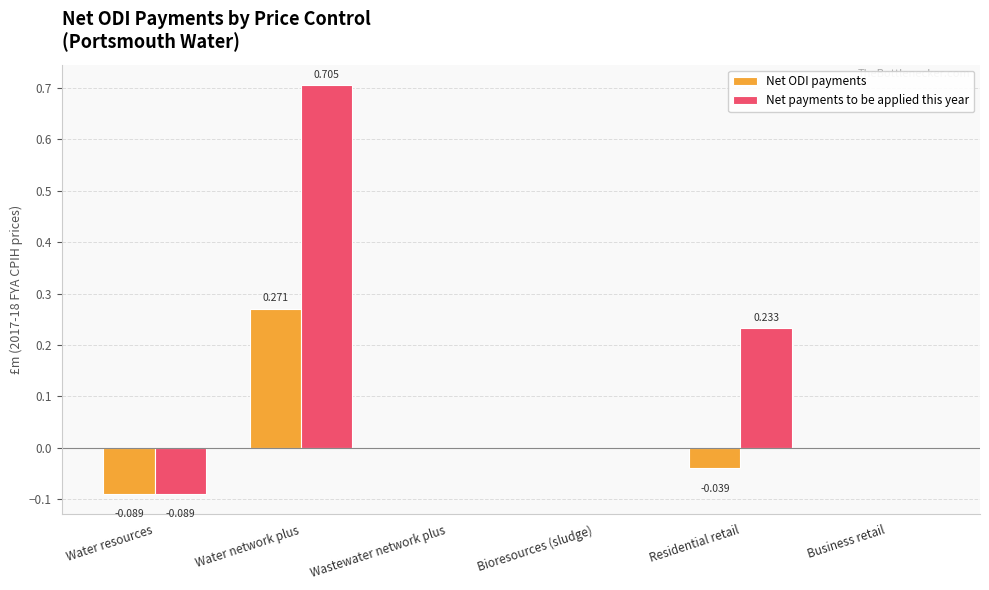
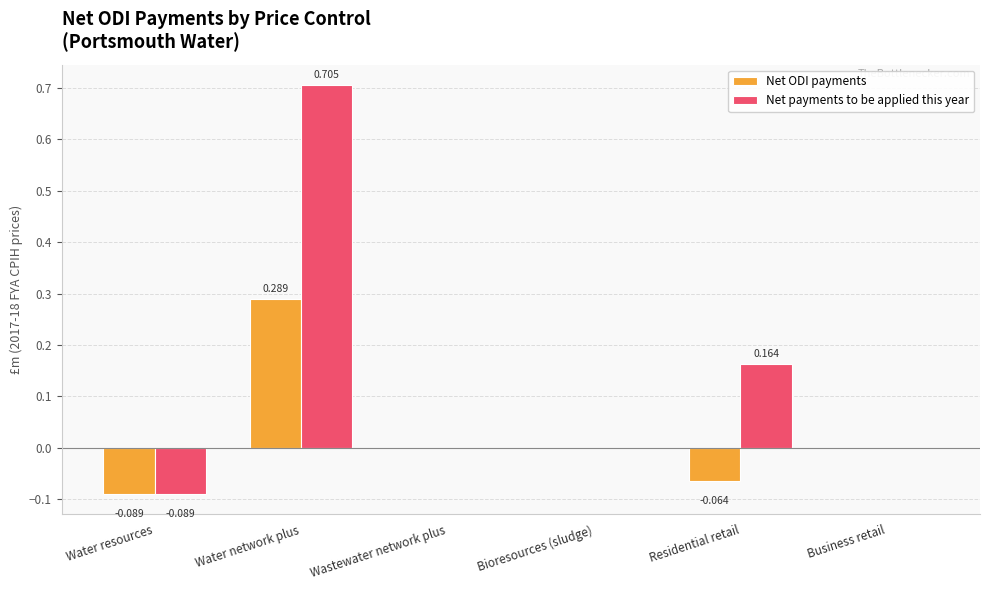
Net ODI payments, Water network plus: 0.271 -> 0.289
Net ODI payments, Residential retail: -0.039 -> -0.064
Net payments to be applied this year, Residential retail: 0.233 -> 0.164
